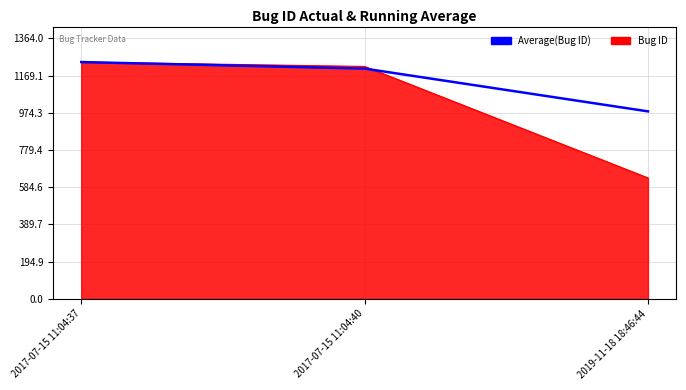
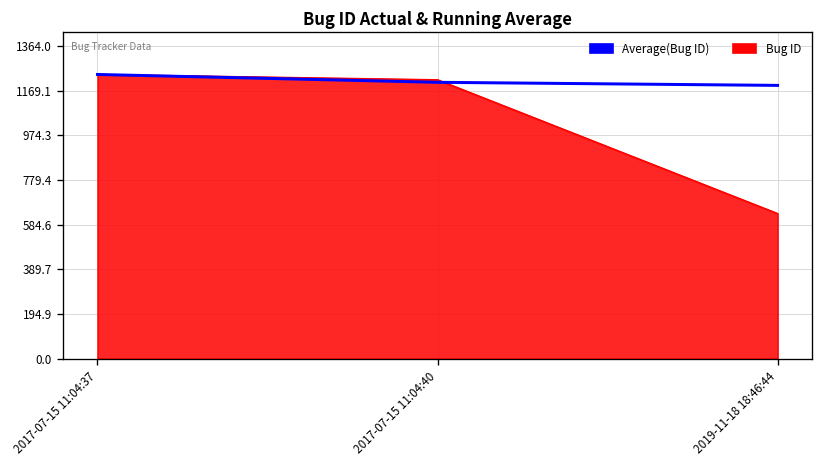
Average(Bug ID), 2019-11-18 18:46:44: 980 -> 1190
